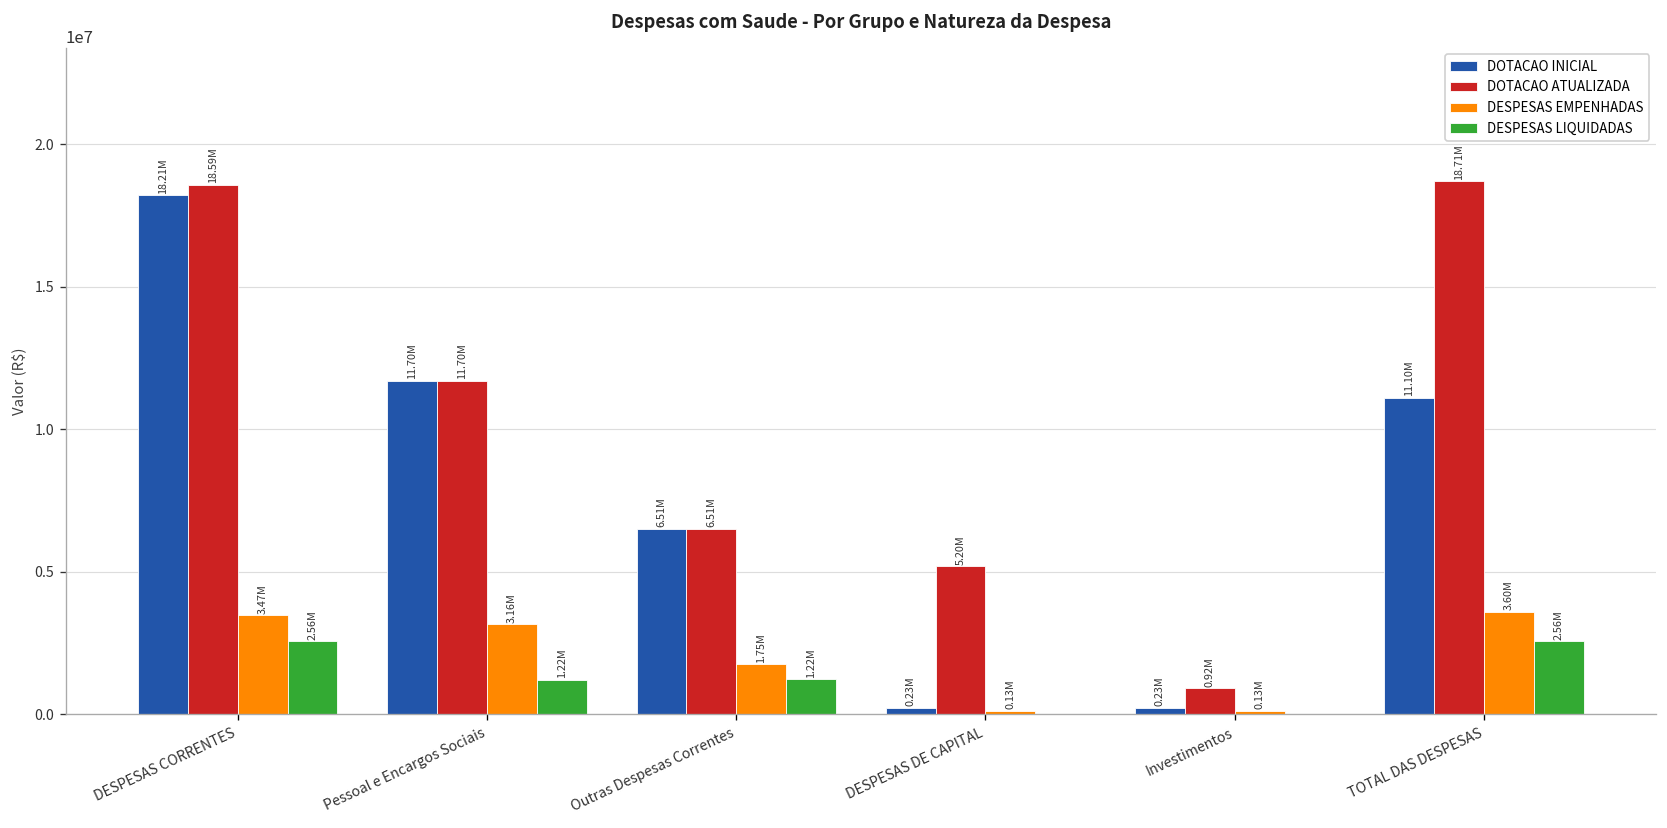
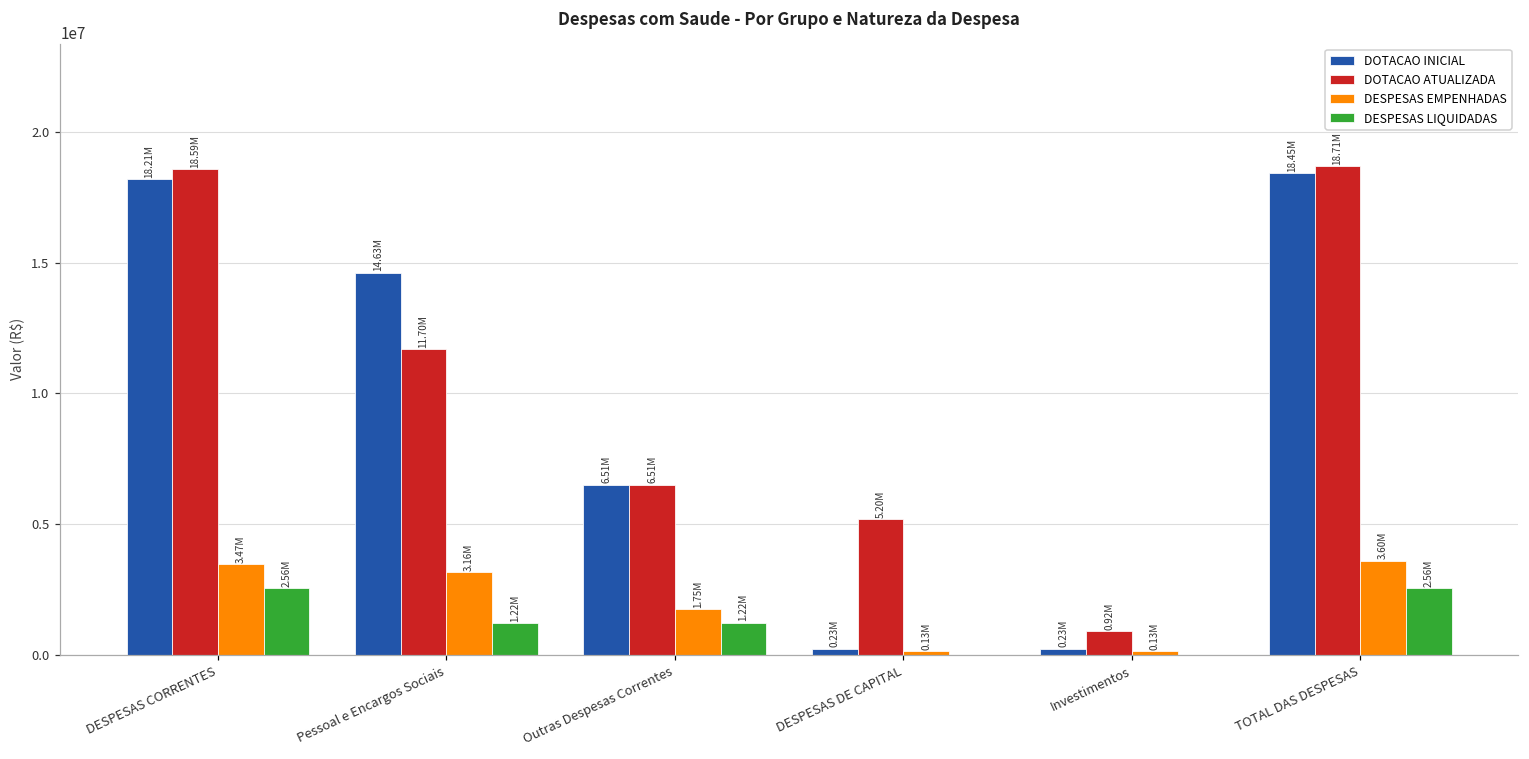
DOTACAO INICIAL, Pessoal e Encargos Sociais: 11.70M -> 14.63M
DOTACAO INICIAL, TOTAL DAS DESPESAS: 11.10M -> 18.45M
